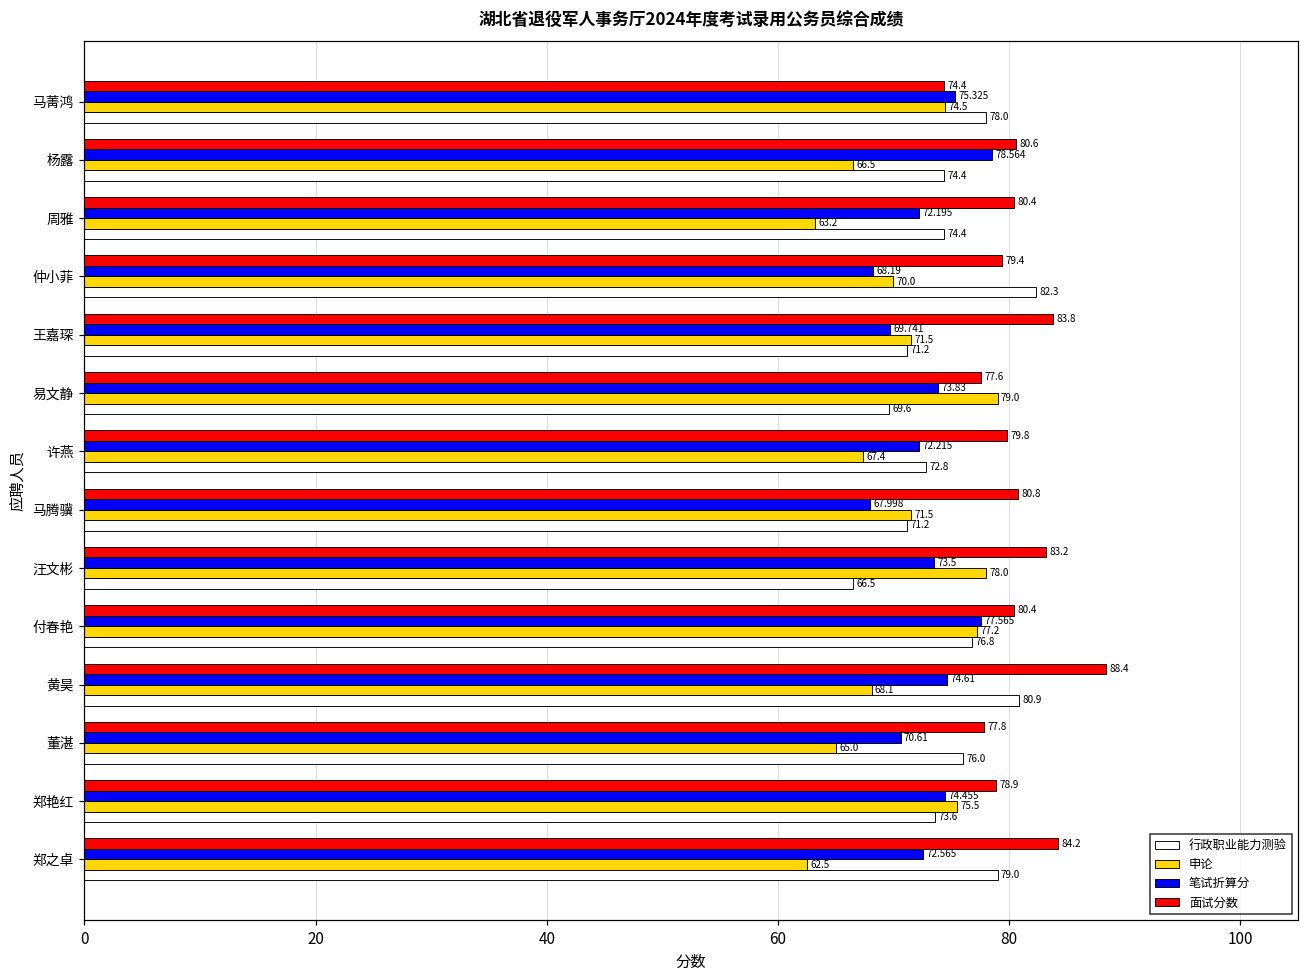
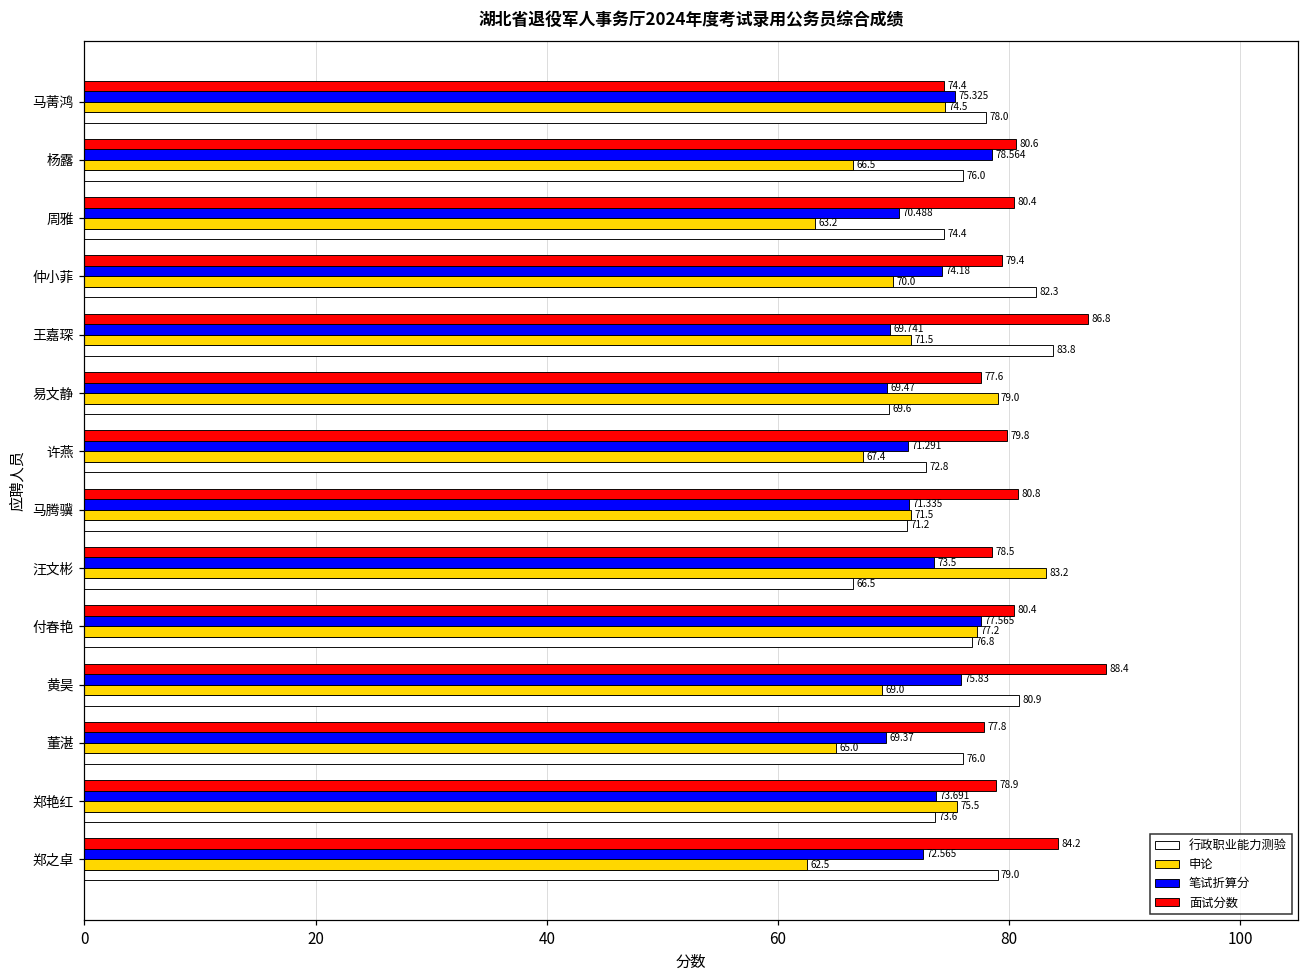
行政职业能力测验, 杨露: 74.4 -> 76.0
笔试折算分, 周雅: 72.195 -> 70.488
笔试折算分, 仲小菲: 68.19 -> 74.18
面试分数, 王嘉琛: 83.8 -> 86.8
行政职业能力测验, 王嘉琛: 71.2 -> 83.8
笔试折算分, 易文静: 73.83 -> 69.47
笔试折算分, 许燕: 72.215 -> 71.291
笔试折算分, 马腾骥: 67.998 -> 71.335
面试分数, 汪文彬: 83.2 -> 78.5
申论, 汪文彬: 78.0 -> 83.2
笔试折算分, 黄昊: 74.61 -> 75.83
申论, 黄昊: 68.1 -> 69.0
笔试折算分, 董湛: 70.61 -> 69.37
笔试折算分, 郑艳红: 74.455 -> 73.691
